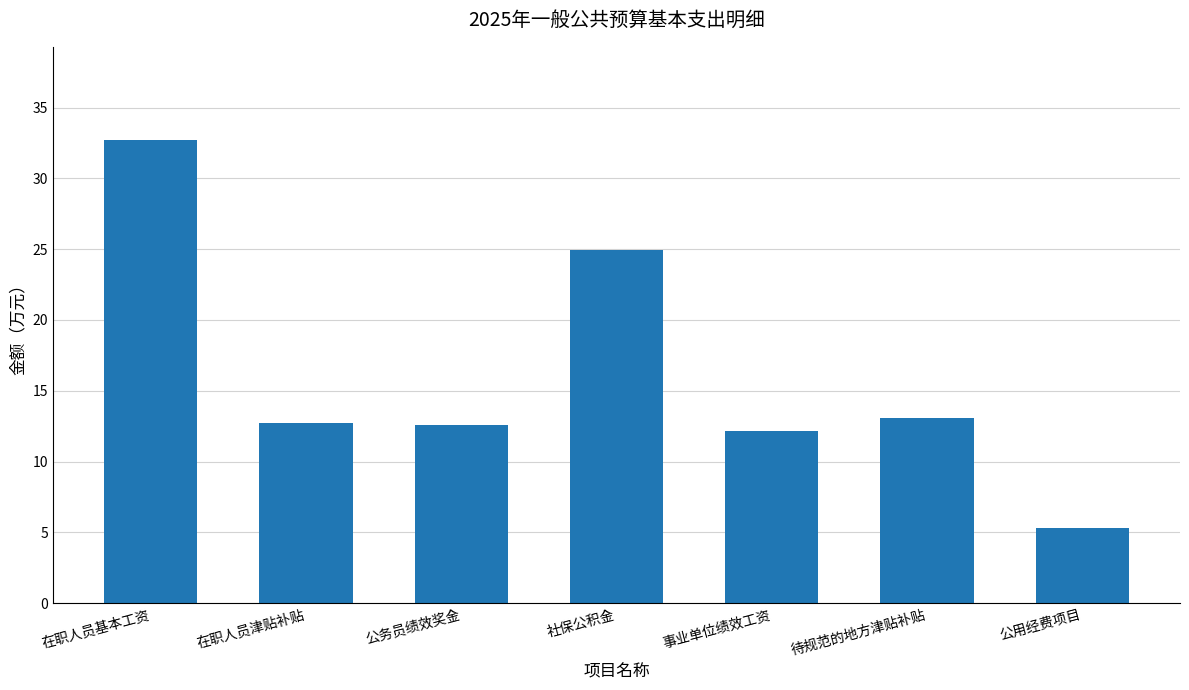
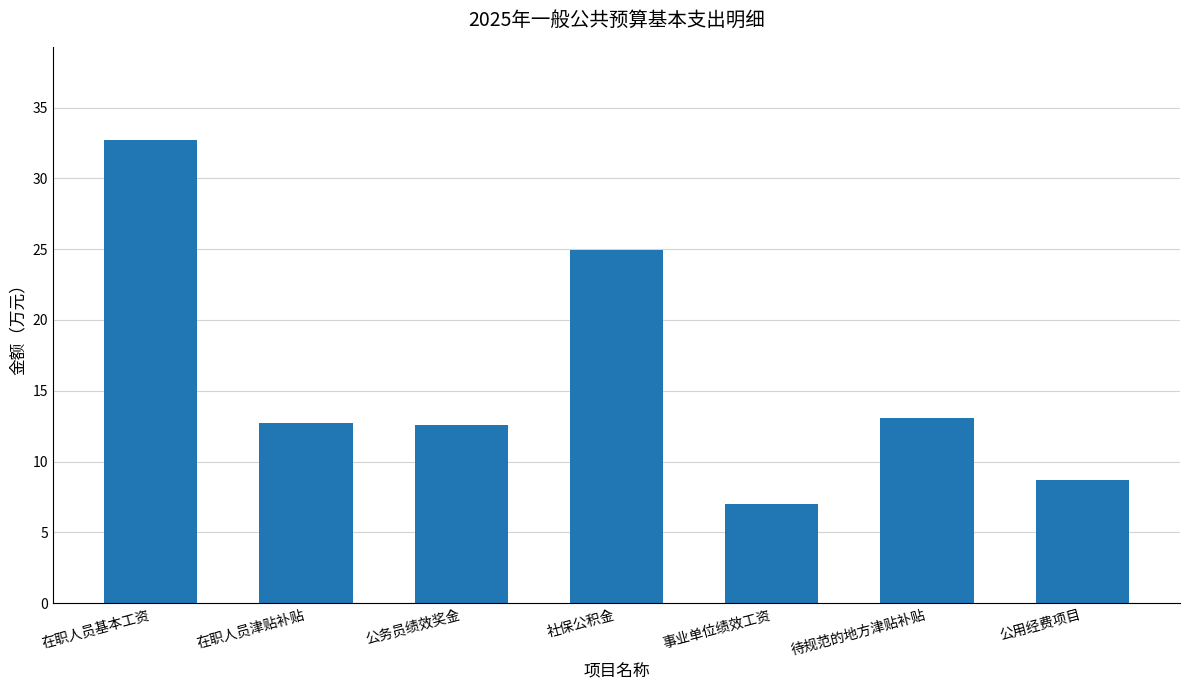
事业单位绩效工资: 12.2 -> 7.0
公用经费项目: 5.3 -> 8.7
